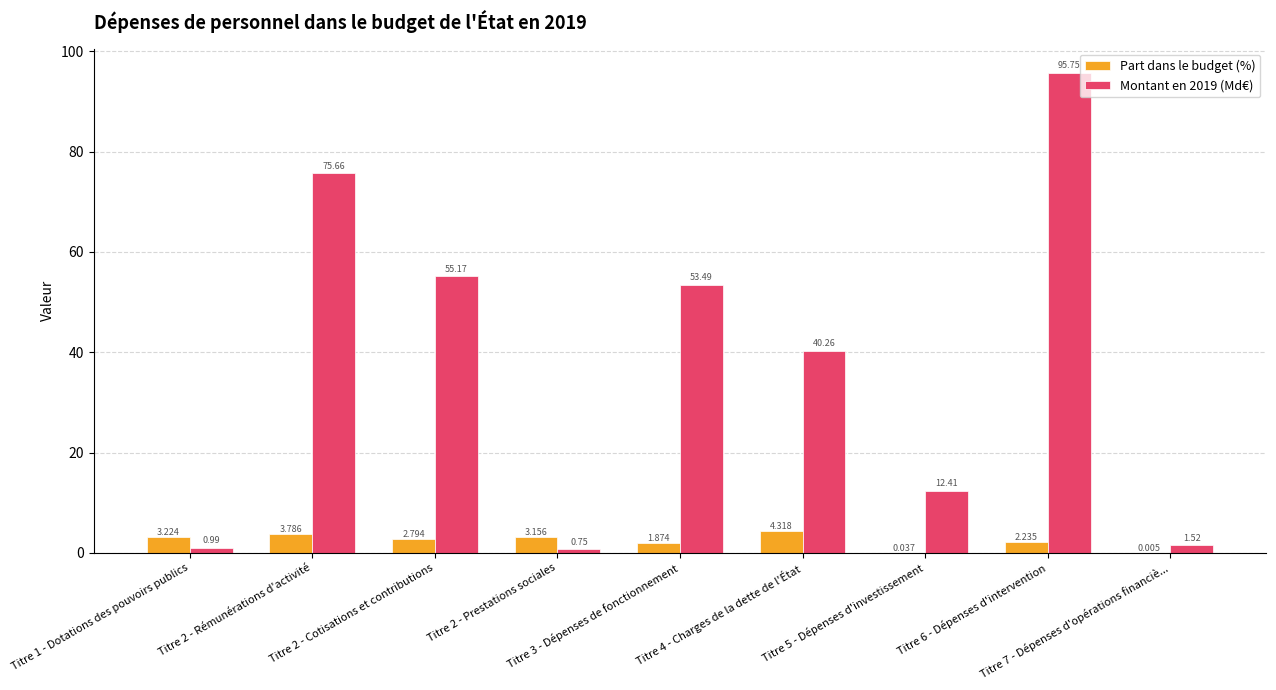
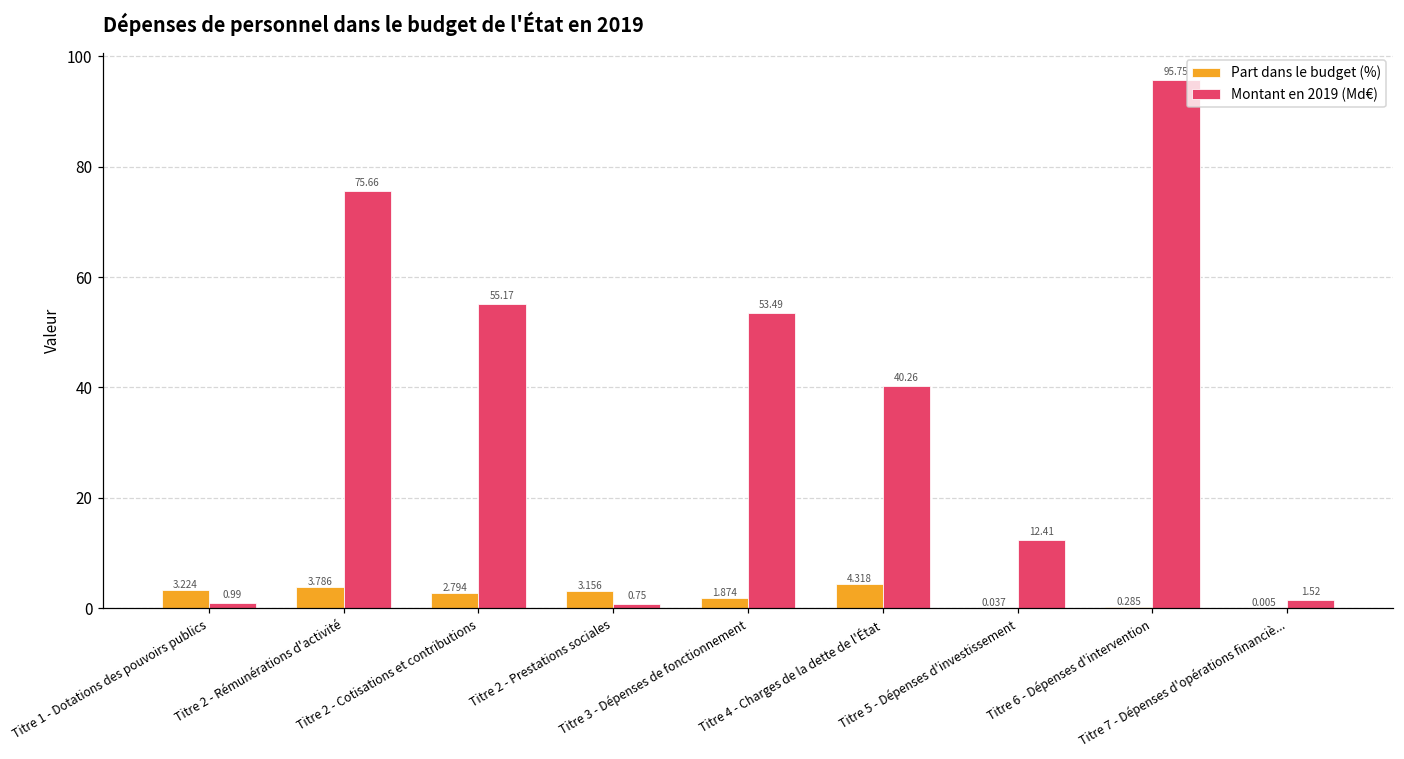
Part dans le budget (%), Titre 6 - Dépenses d'intervention: 2.235 -> 0.285
